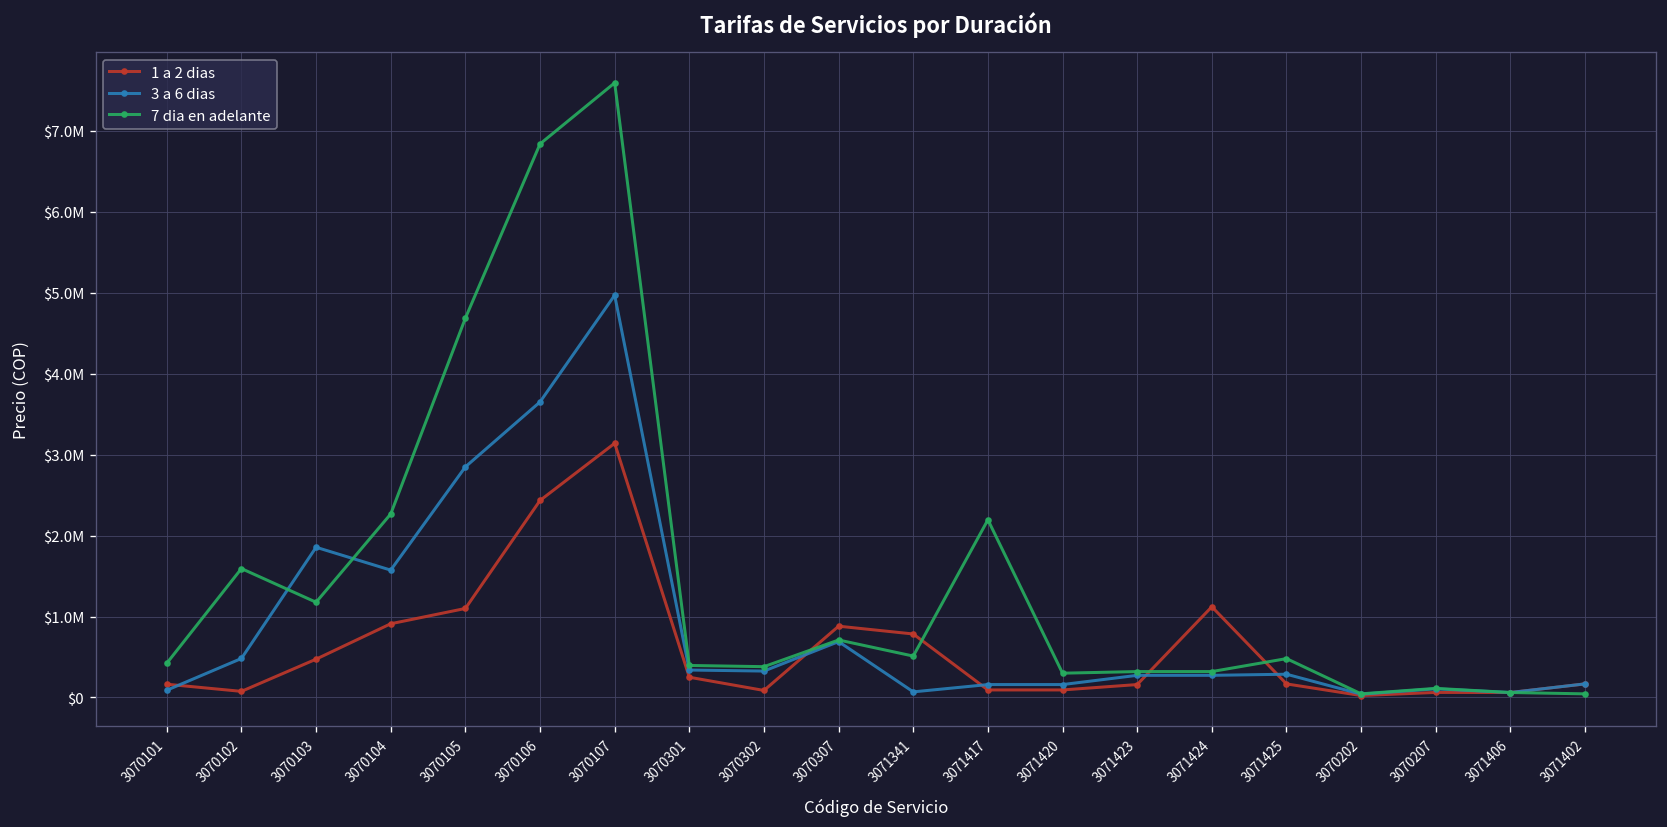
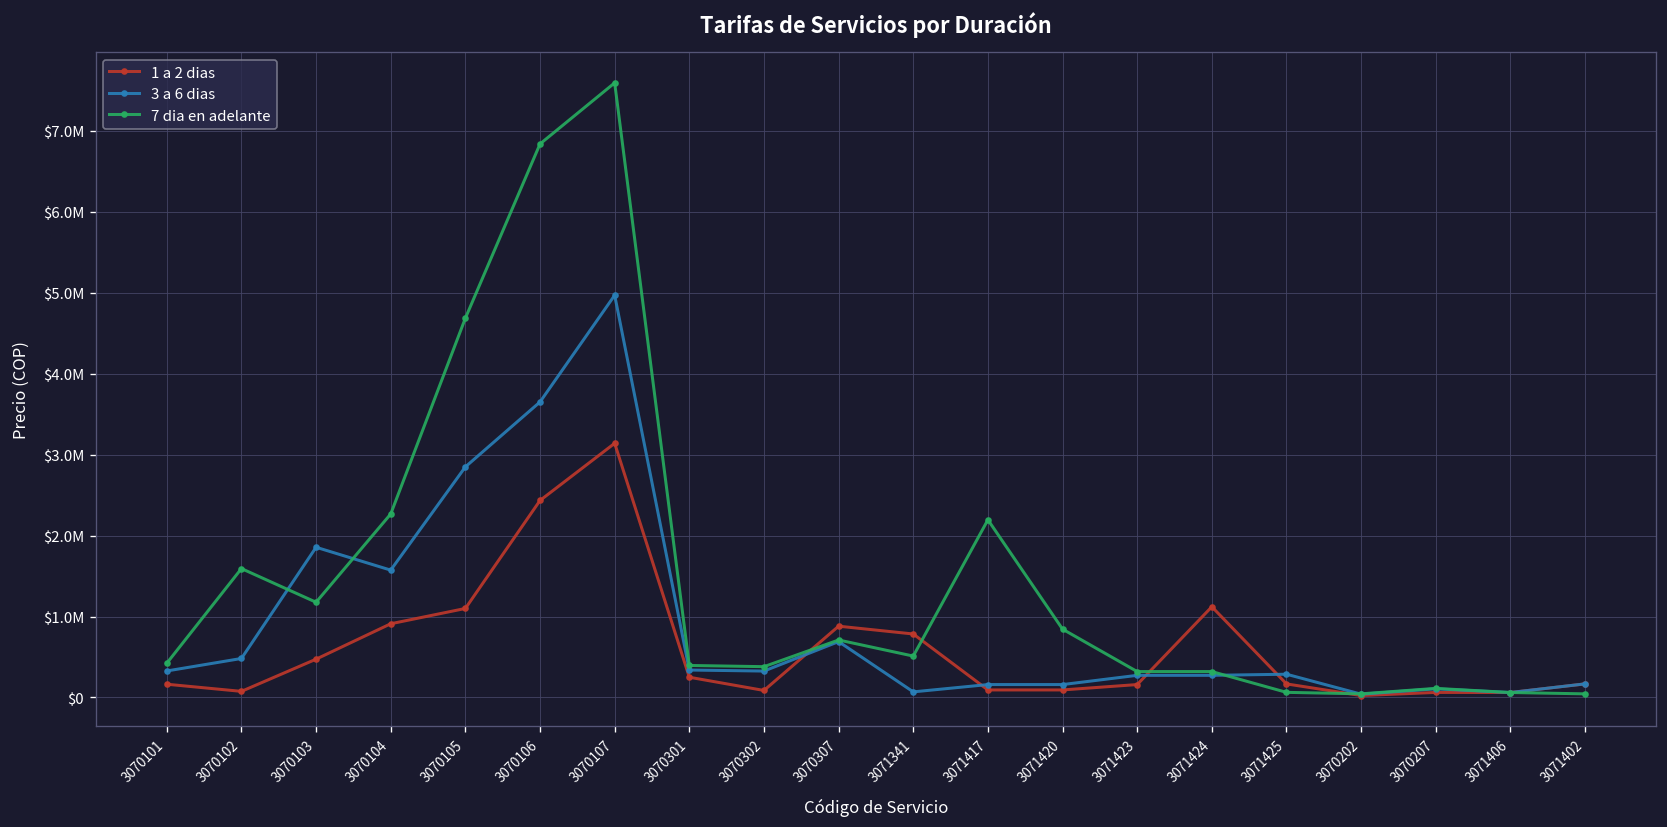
3 a 6 dias, 3070101: $100000 -> $300000
7 dia en adelante, 3071420: $300000 -> $800000
7 dia en adelante, 3071425: $500000 -> $100000
